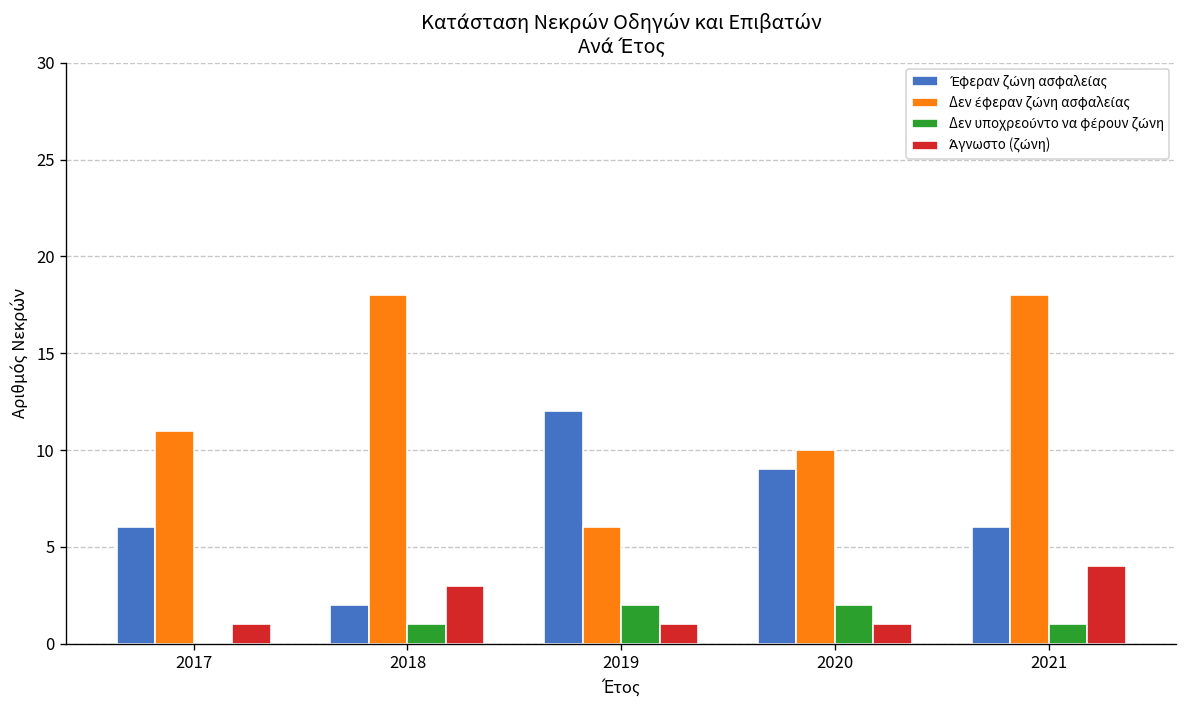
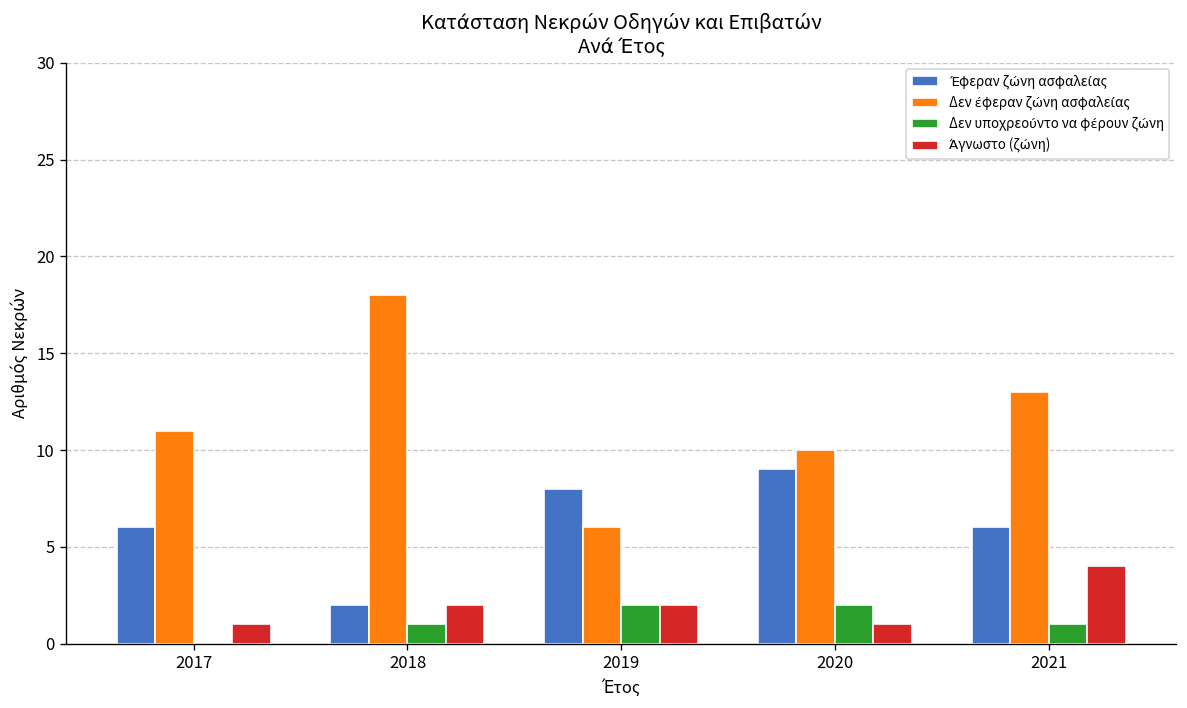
Άγνωστο (ζώνη), 2018: 3 -> 2
Έφεραν ζώνη ασφαλείας, 2019: 12 -> 8
Άγνωστο (ζώνη), 2019: 1 -> 2
Δεν έφεραν ζώνη ασφαλείας, 2021: 18 -> 13
